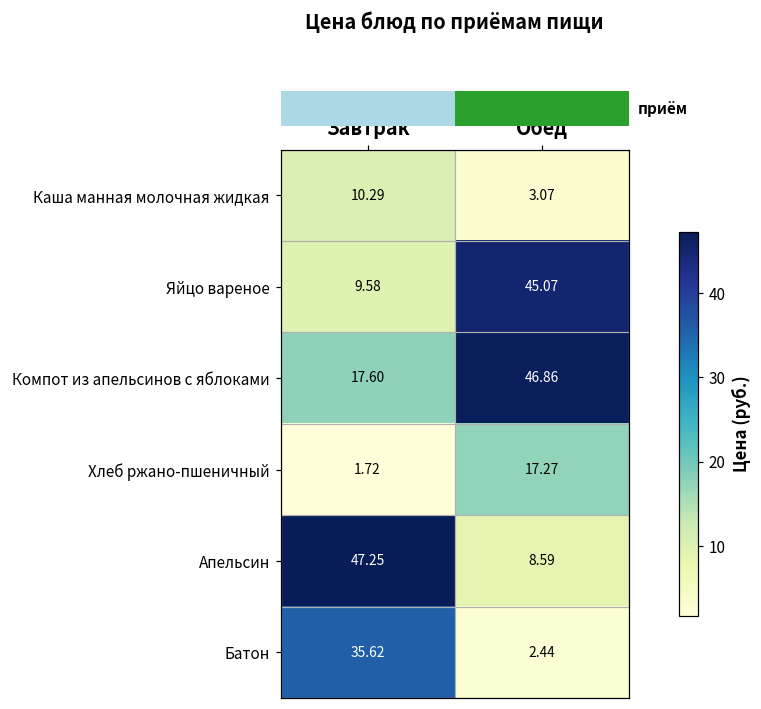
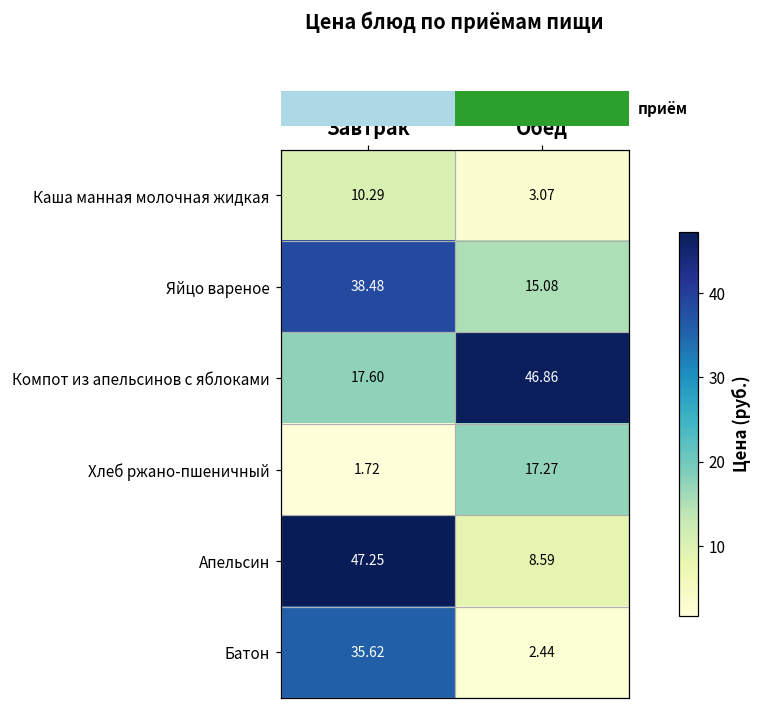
Яйцо вареное, Завтрак: 9.58 -> 38.48
Яйцо вареное, Обед: 45.07 -> 15.08
